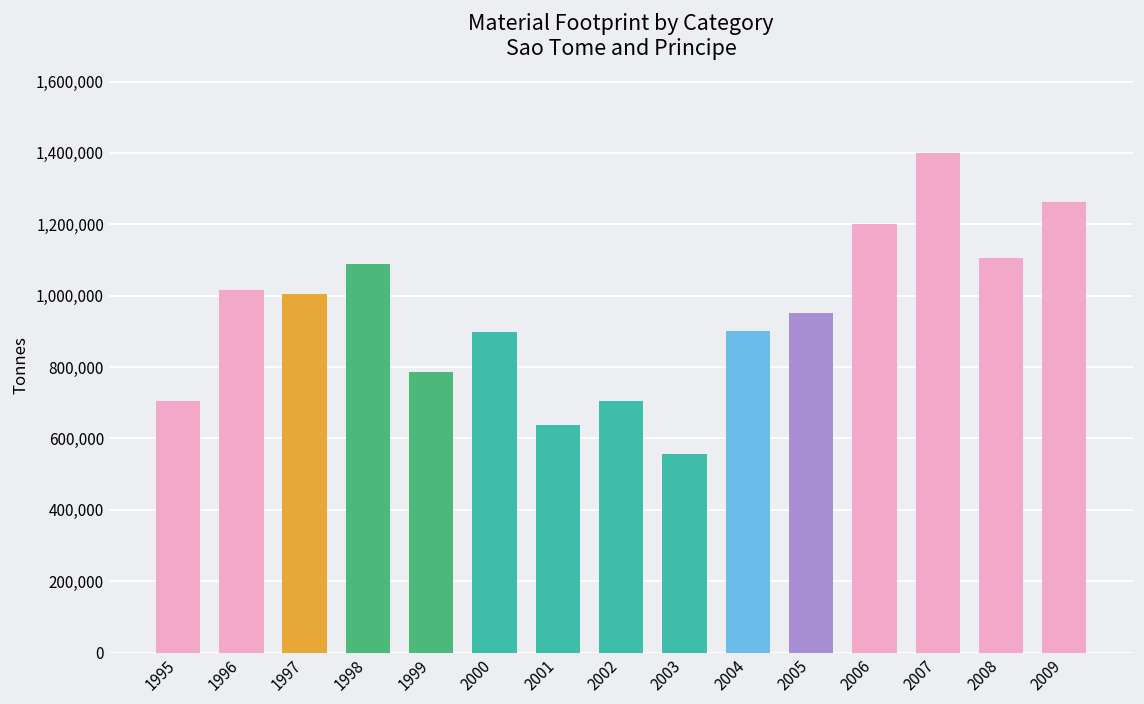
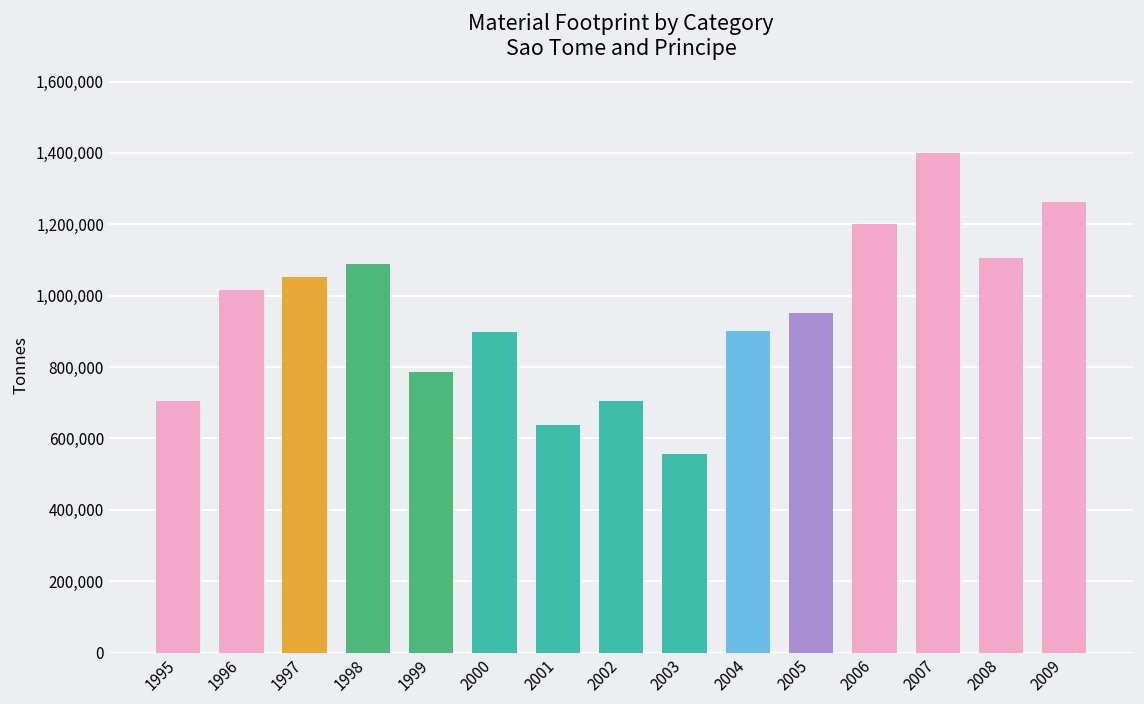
1997: 1,000,000 -> 1,050,000
